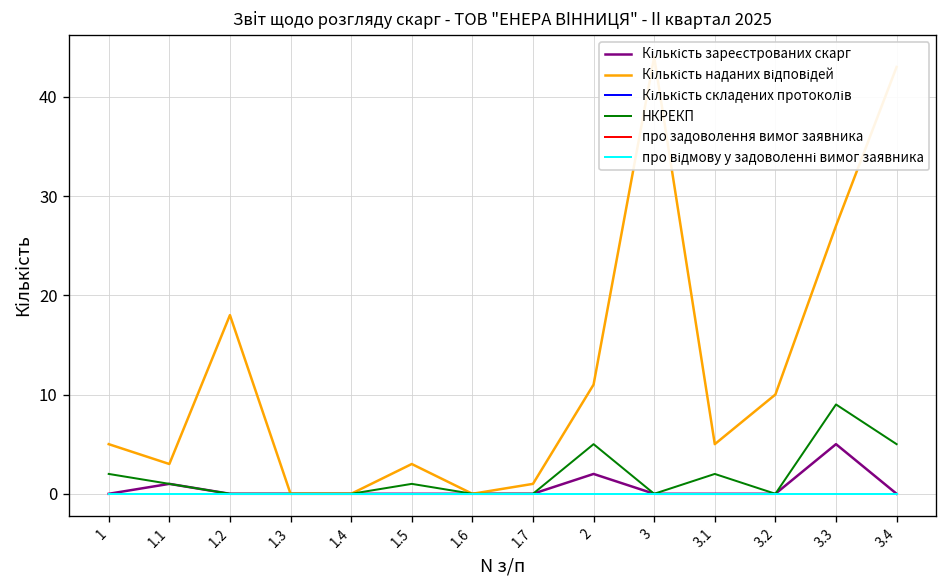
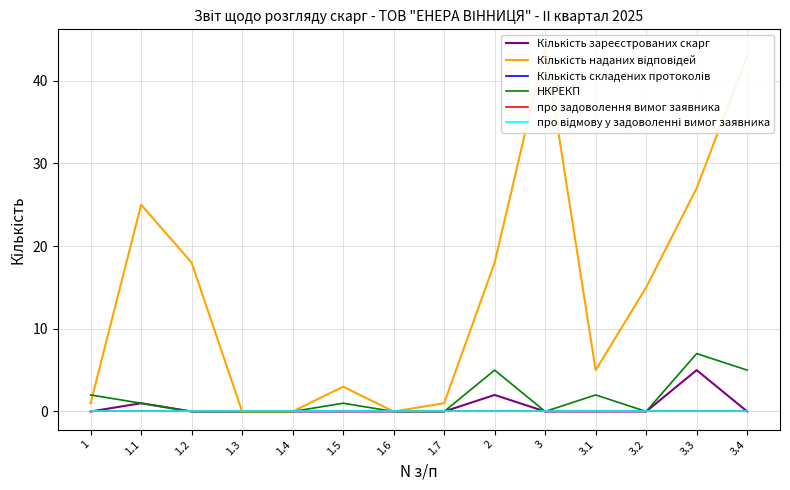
Кількість наданих відповідей, 1: 5 -> 1
Кількість наданих відповідей, 1.1: 3 -> 25
Кількість наданих відповідей, 2: 11 -> 18
Кількість наданих відповідей, 3.2: 10 -> 15
НКРЕКП, 3.3: 9 -> 7
